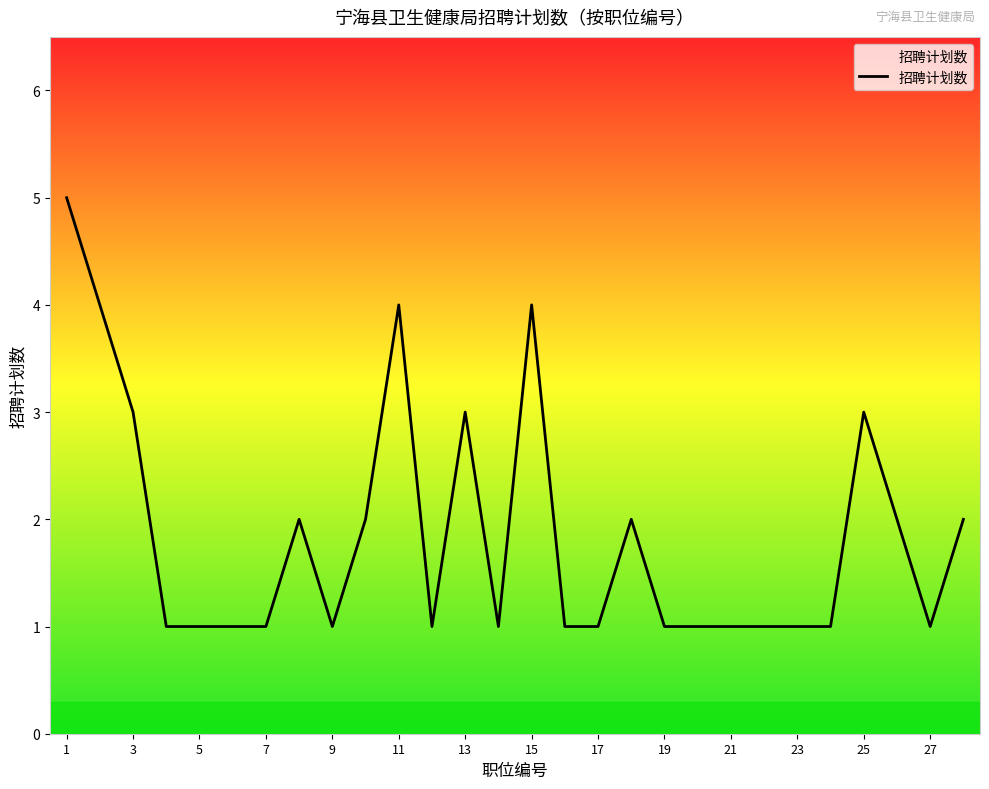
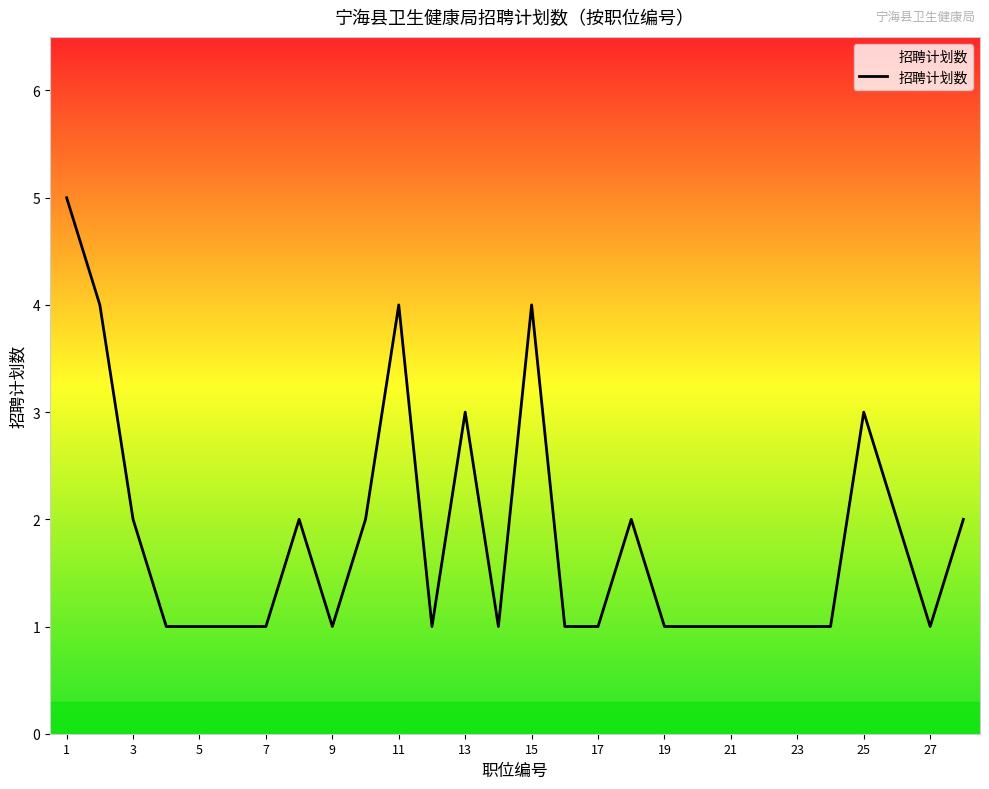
3: 3 -> 2
